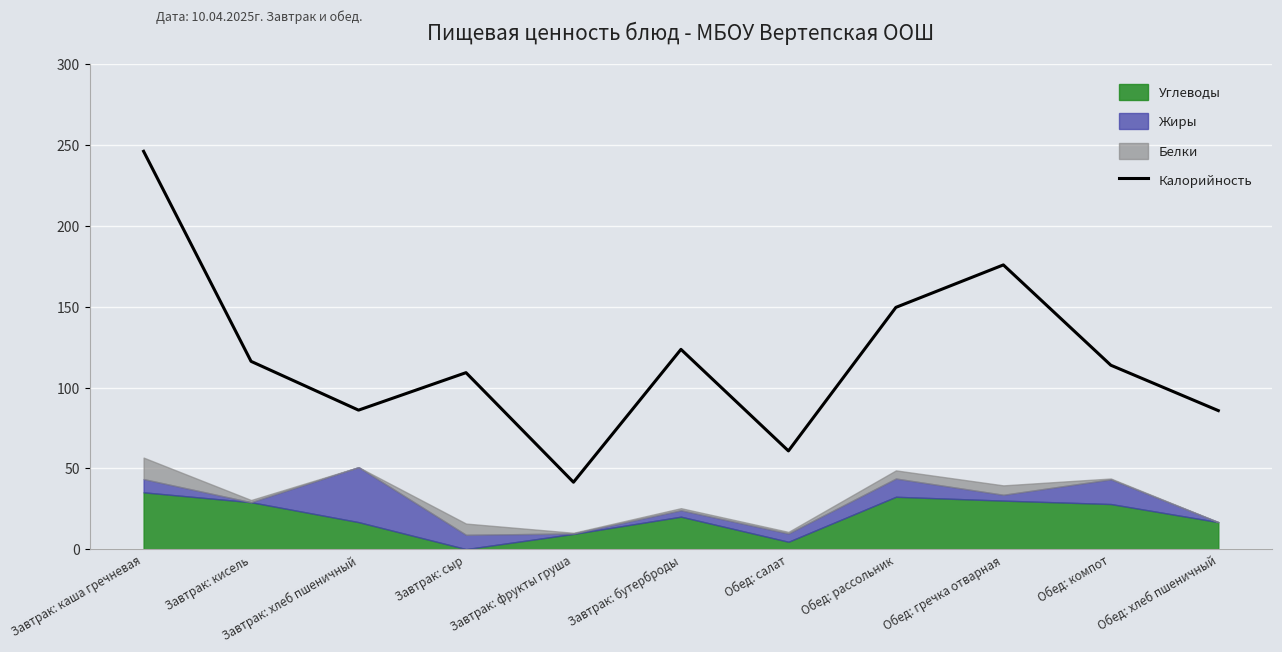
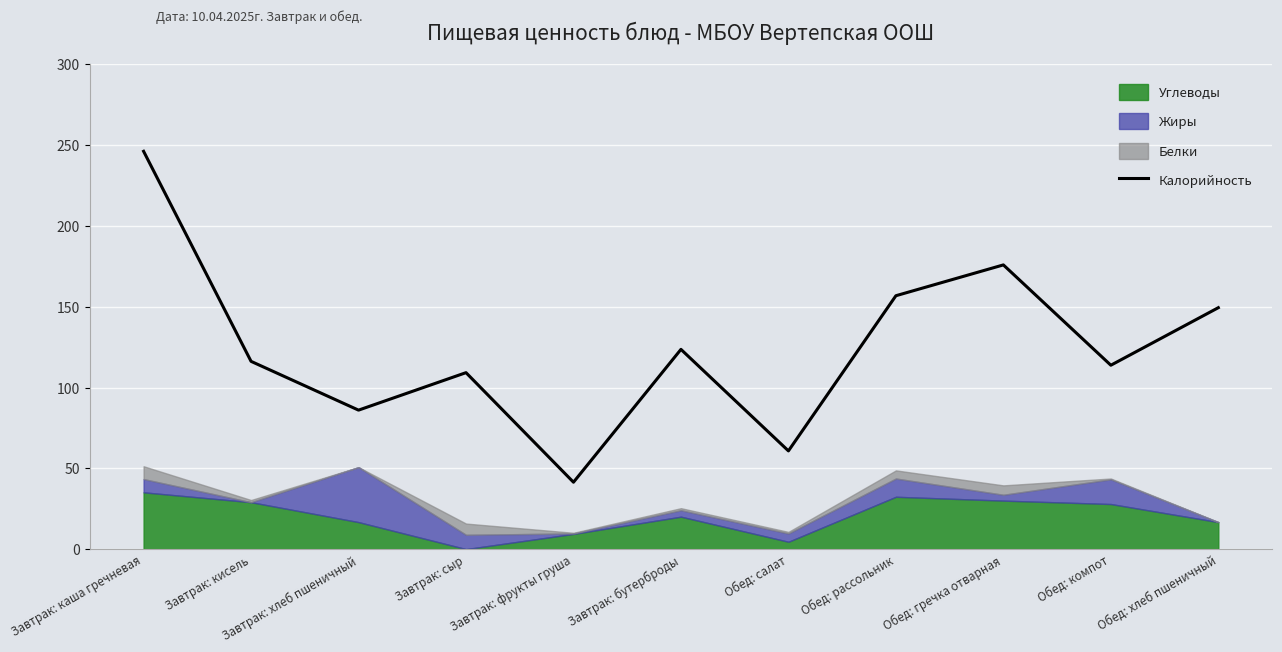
Белки, Завтрак: каша гречневая: 13 -> 8
Калорийность, Обед: рассольник: 150 -> 157
Калорийность, Обед: хлеб пшеничный: 86 -> 149
